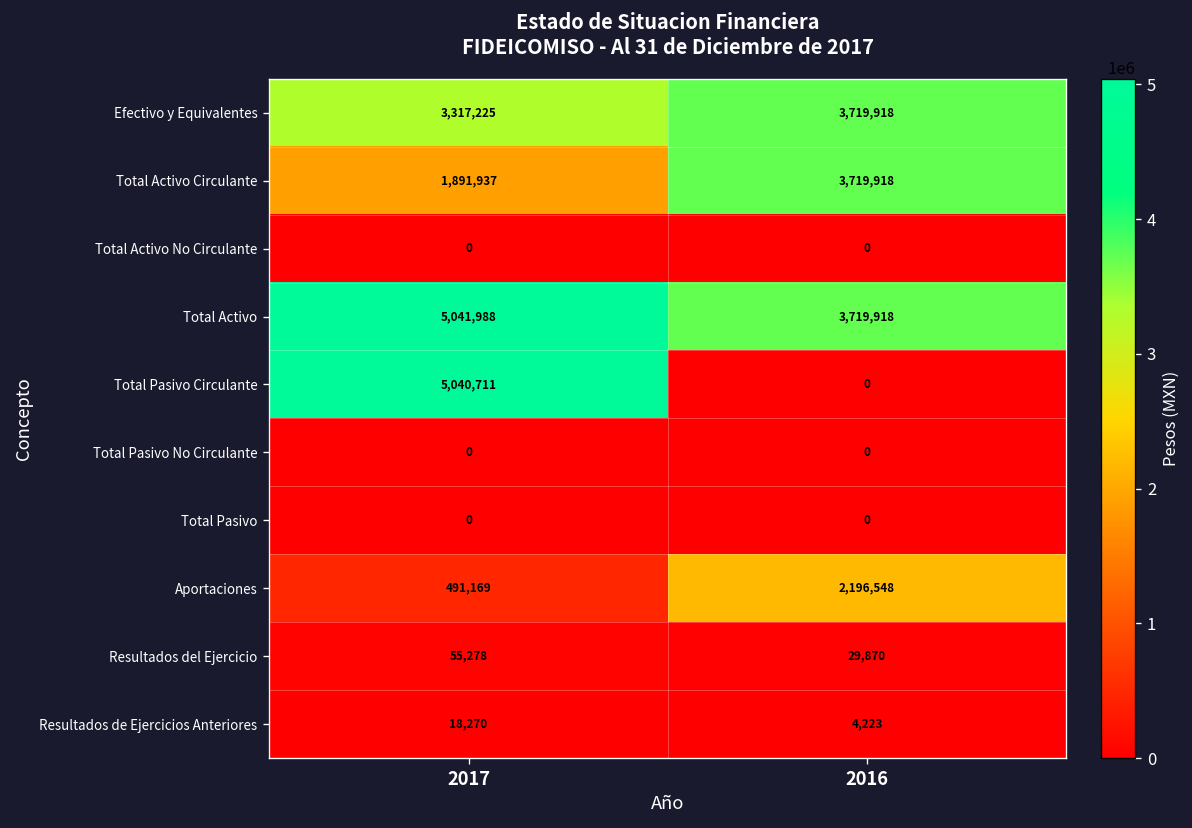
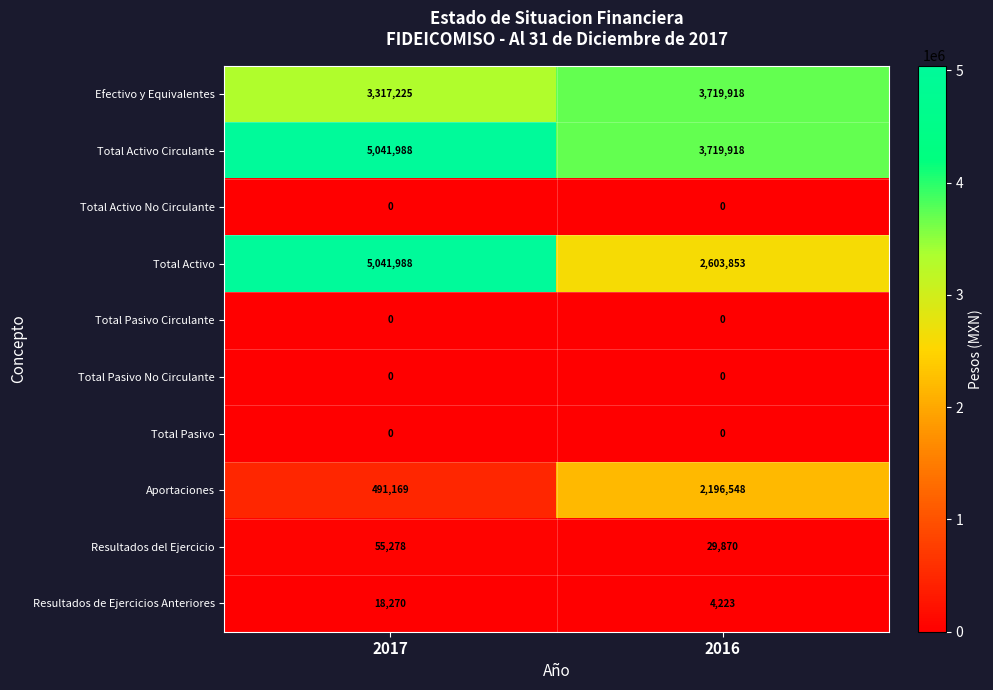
Total Activo Circulante, 2017: 1,891,937 -> 5,041,988
Total Activo, 2016: 3,719,918 -> 2,603,853
Total Pasivo Circulante, 2017: 5,040,711 -> 0
